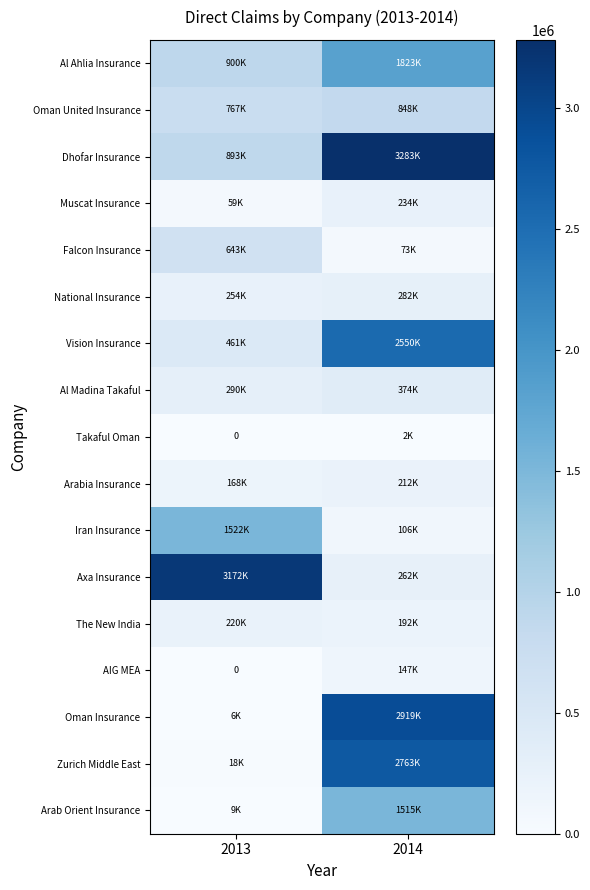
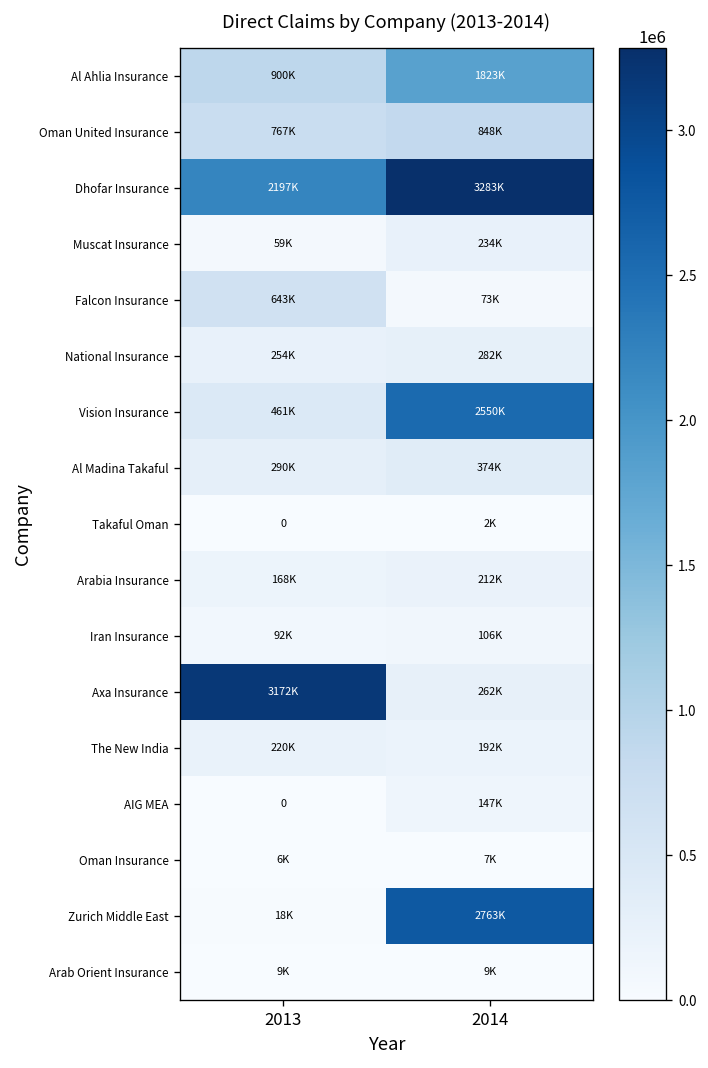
Dhofar Insurance, 2013: 893K -> 2197K
Iran Insurance, 2013: 1522K -> 92K
Oman Insurance, 2014: 2919K -> 7K
Arab Orient Insurance, 2014: 1515K -> 9K
